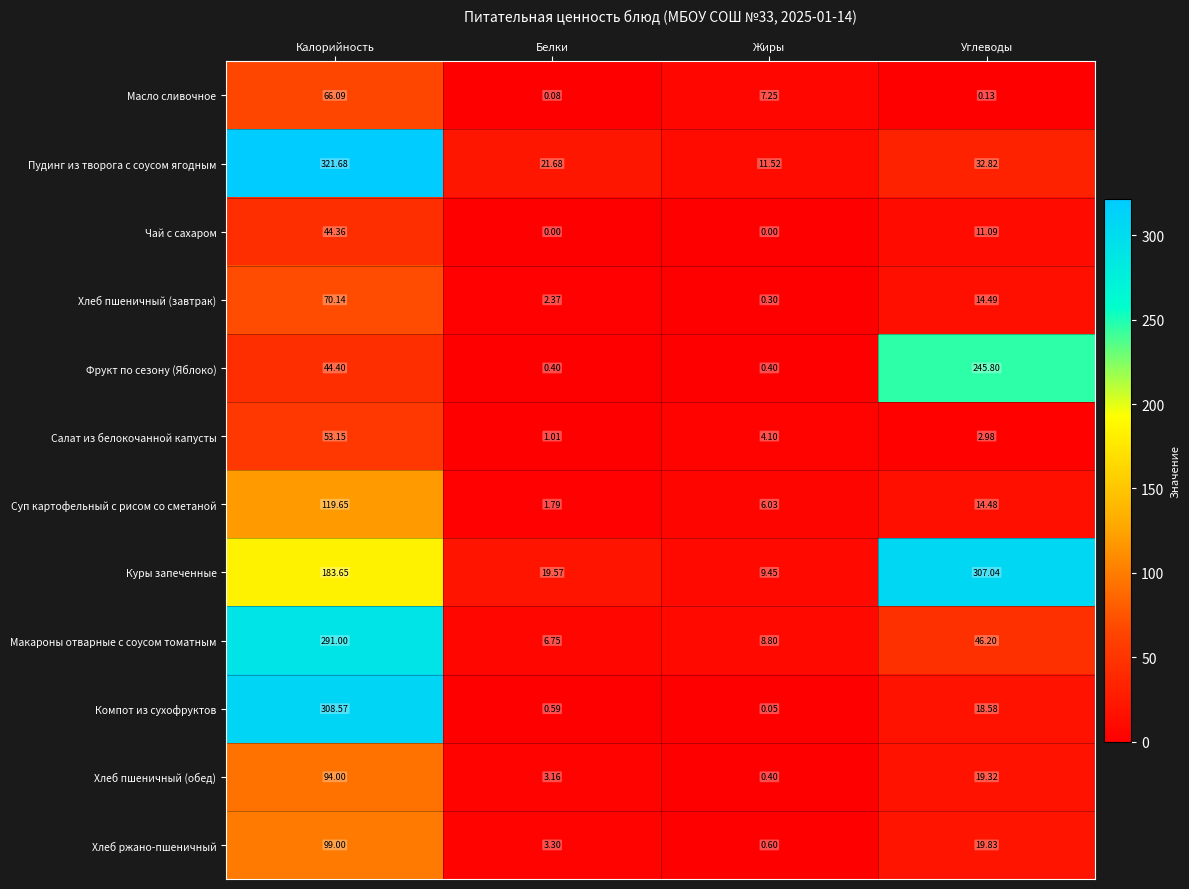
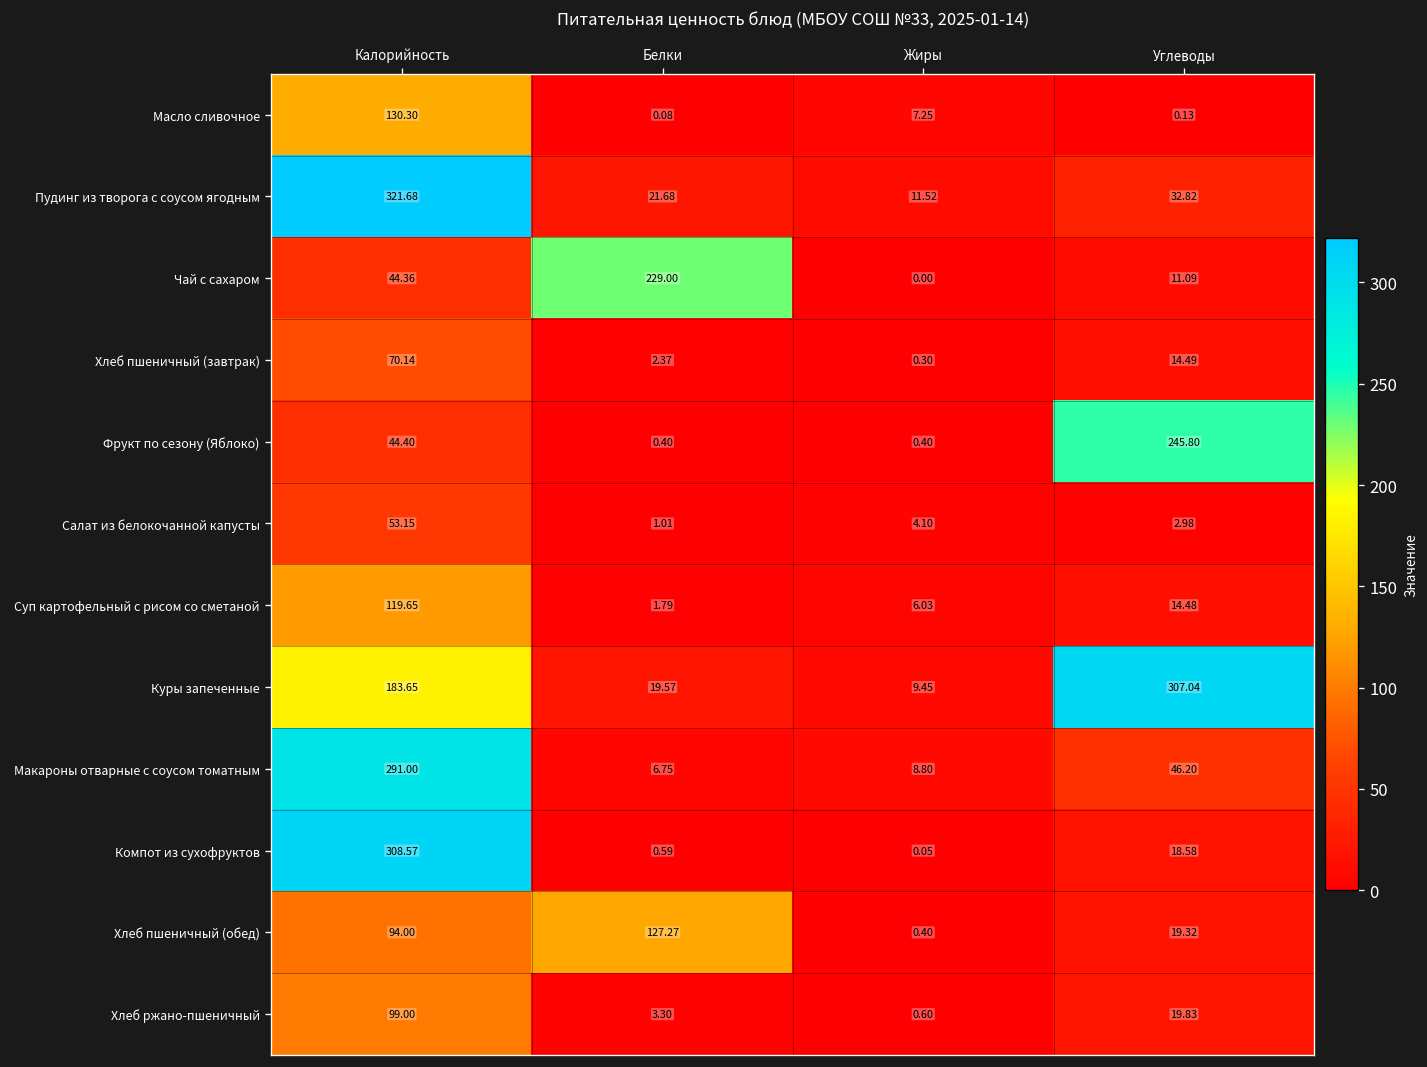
Масло сливочное, Калорийность: 66.09 -> 130.30
Чай с сахаром, Белки: 0.00 -> 229.00
Хлеб пшеничный (обед), Белки: 3.16 -> 127.27
